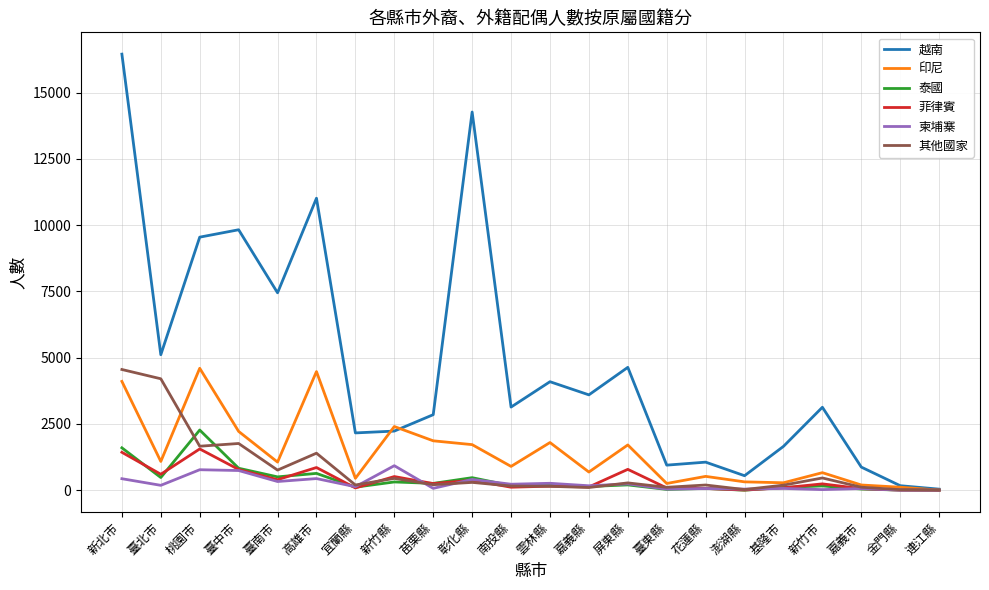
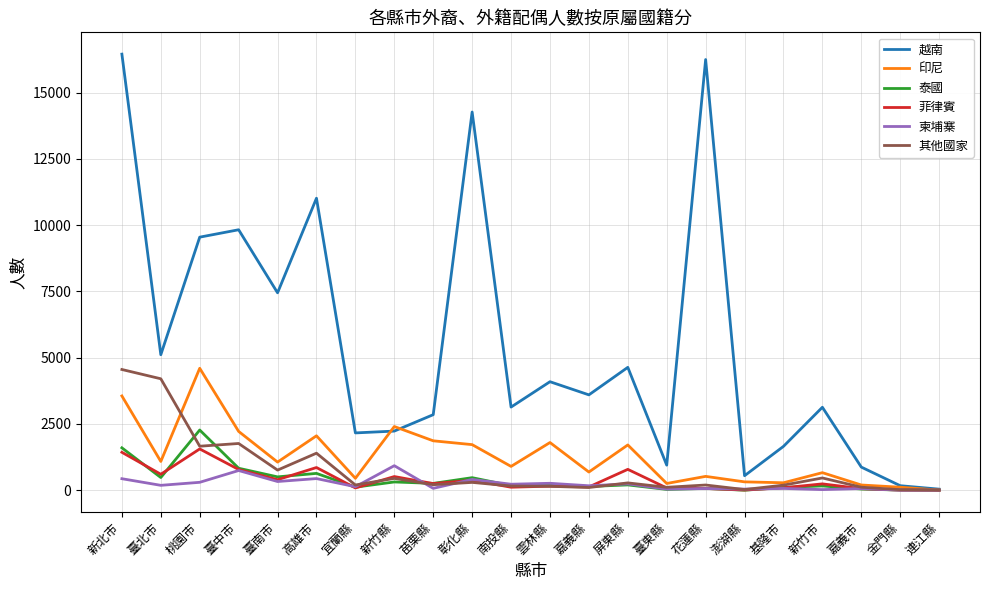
印尼, 新北市: 4100 -> 3600
柬埔寨, 桃園市: 800 -> 300
印尼, 高雄市: 4500 -> 2100
越南, 花蓮縣: 1100 -> 16300
